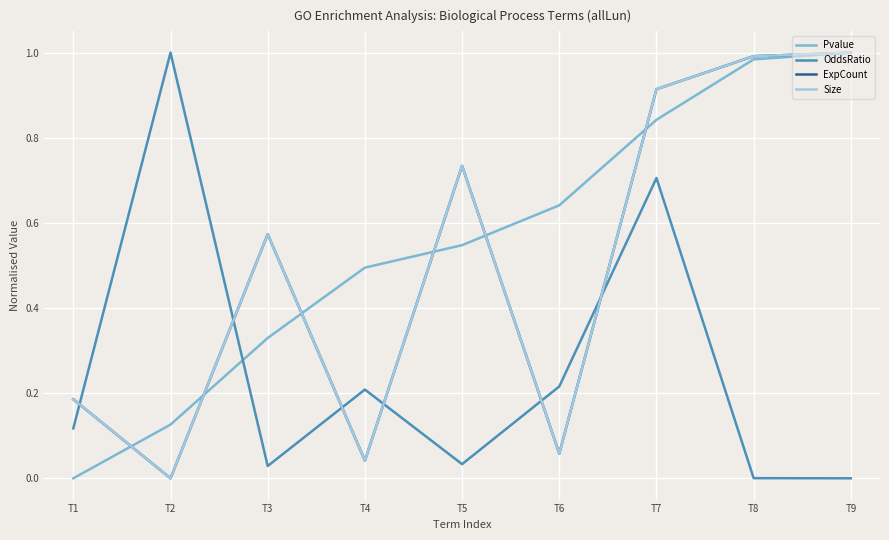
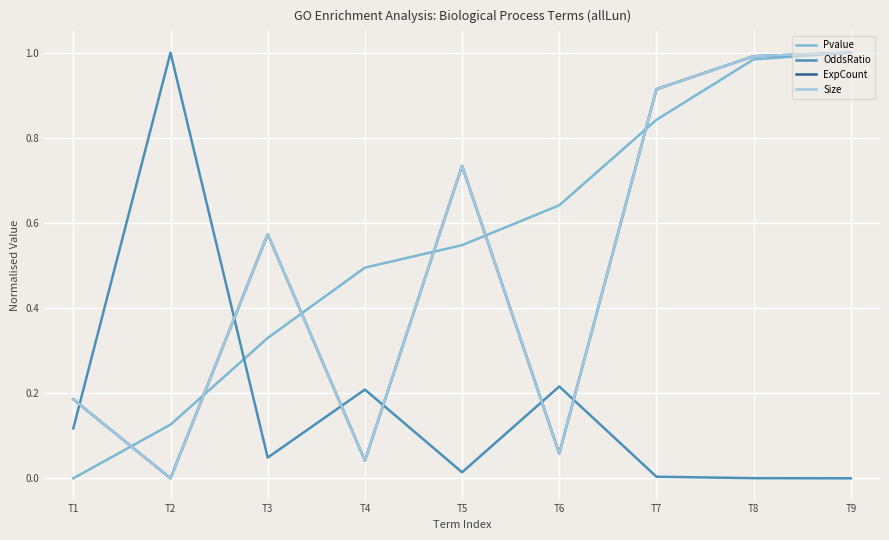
OddsRatio, T3: 0.03 -> 0.05
OddsRatio, T5: 0.03 -> 0.01
OddsRatio, T7: 0.71 -> 0.00
